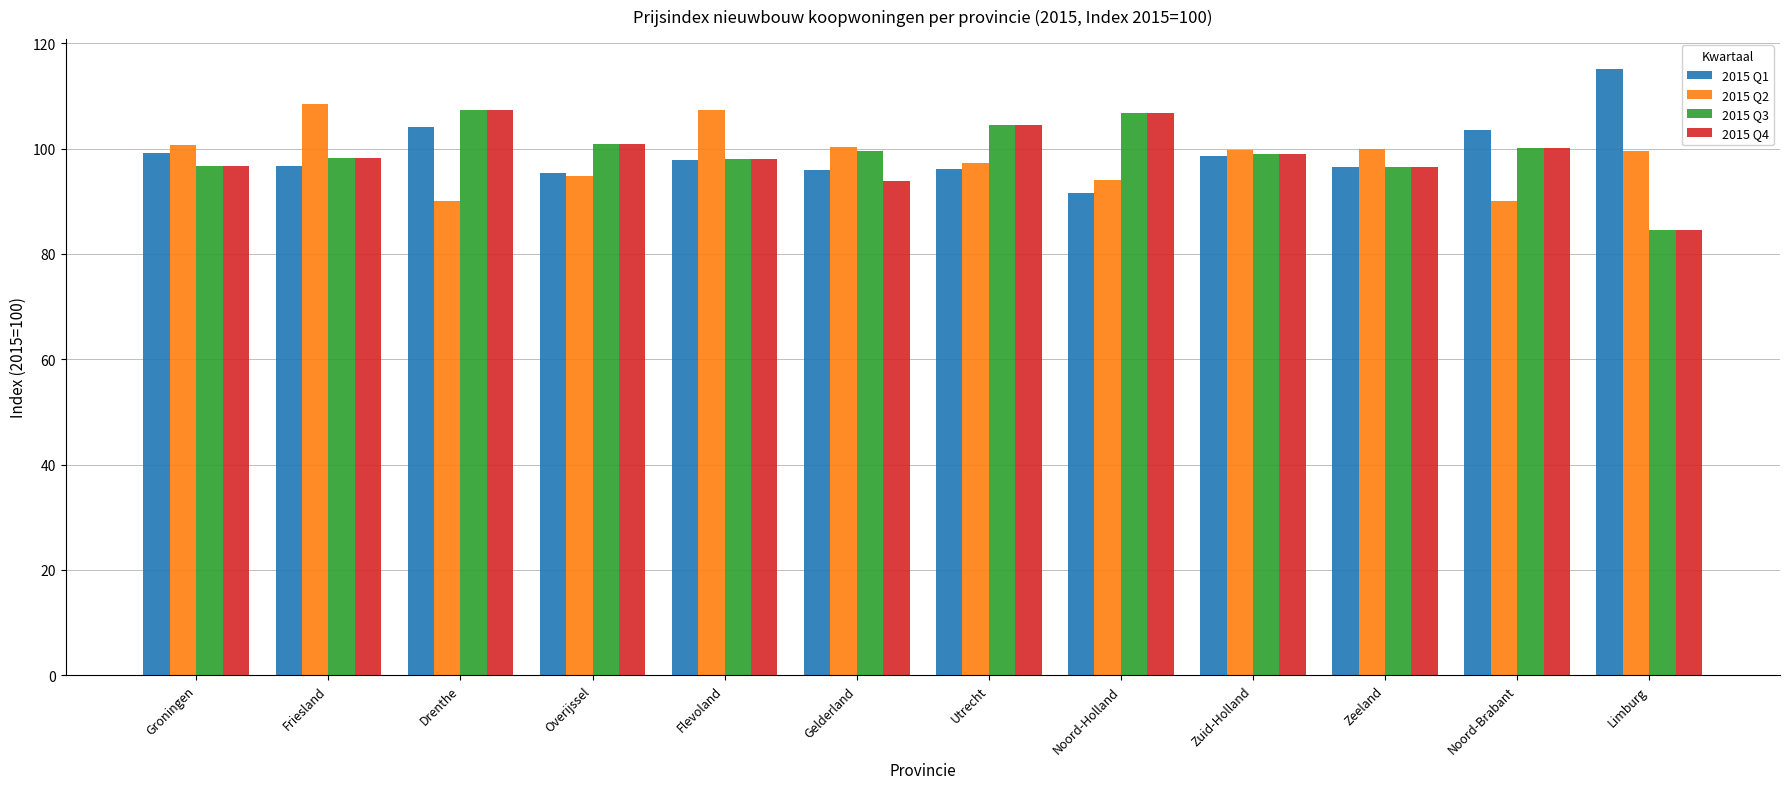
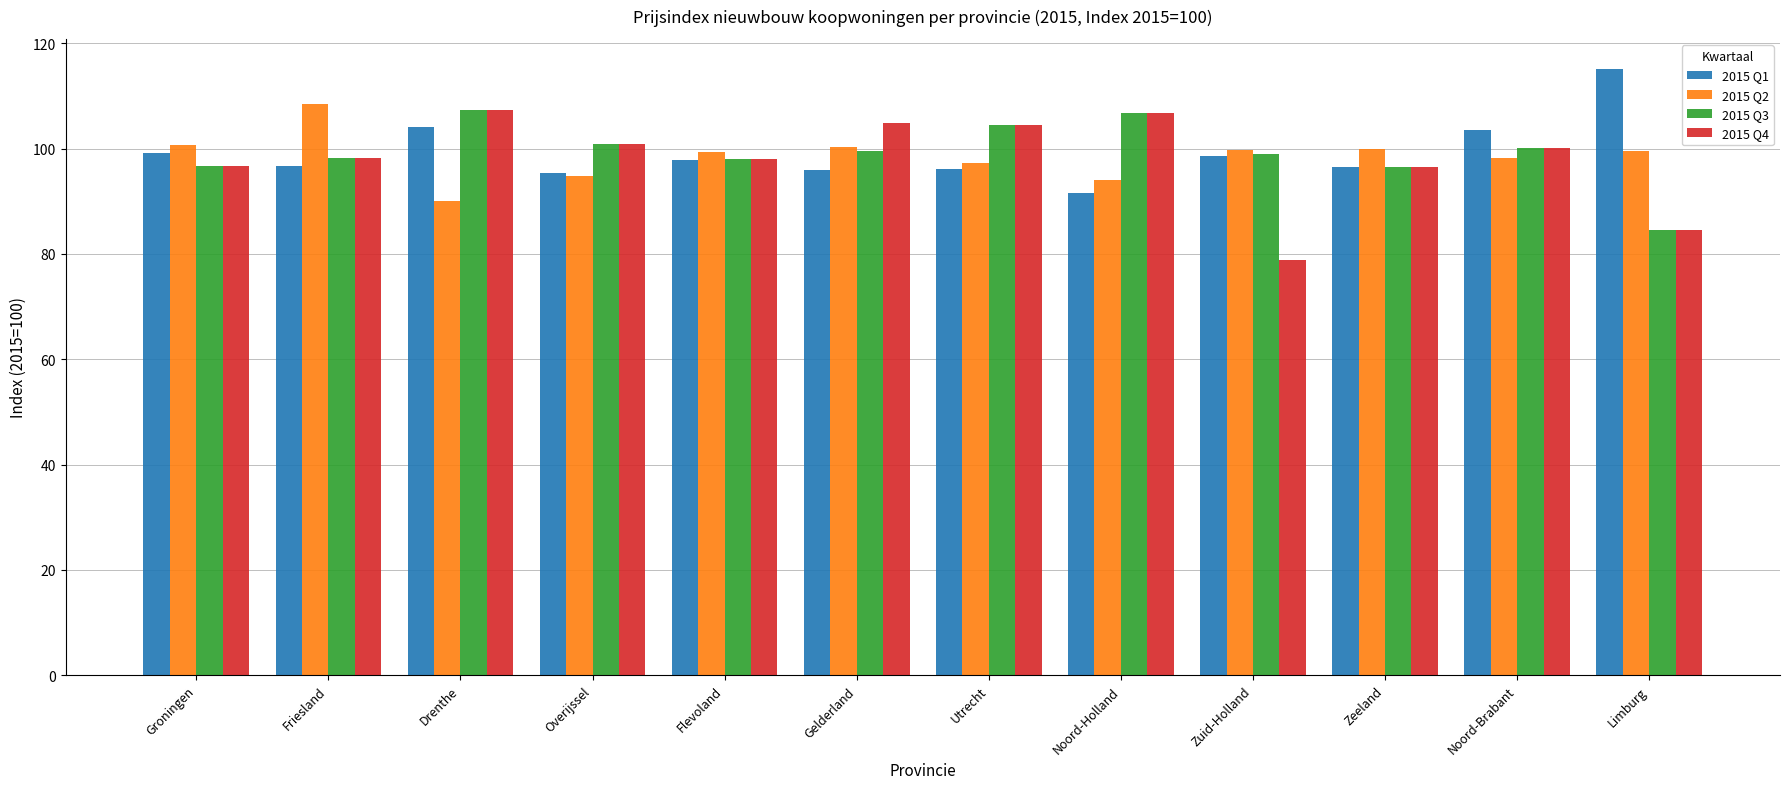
2015 Q2, Flevoland: 107 -> 99
2015 Q4, Gelderland: 94 -> 105
2015 Q4, Zuid-Holland: 99 -> 79
2015 Q2, Noord-Brabant: 90 -> 98
